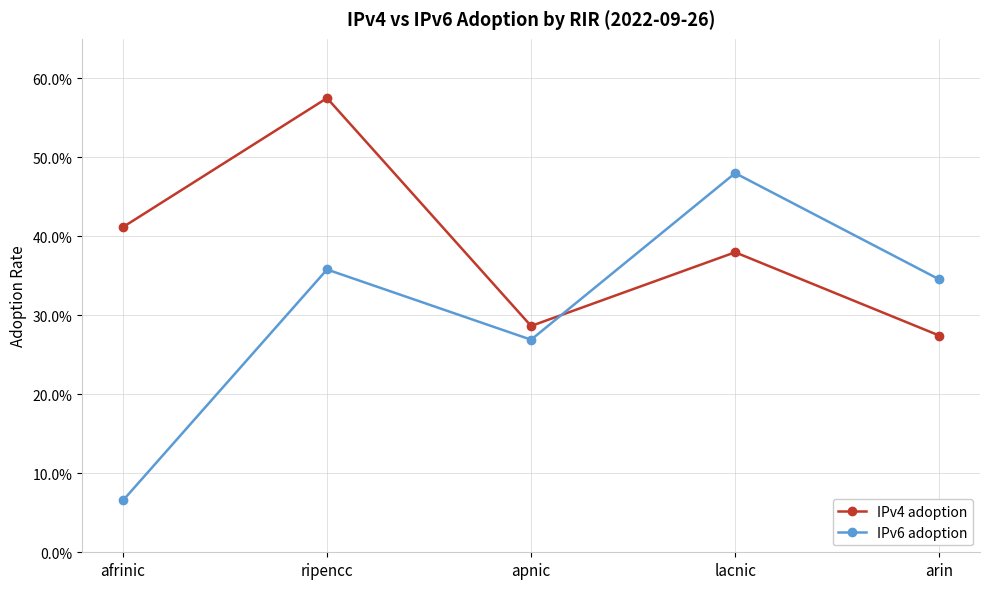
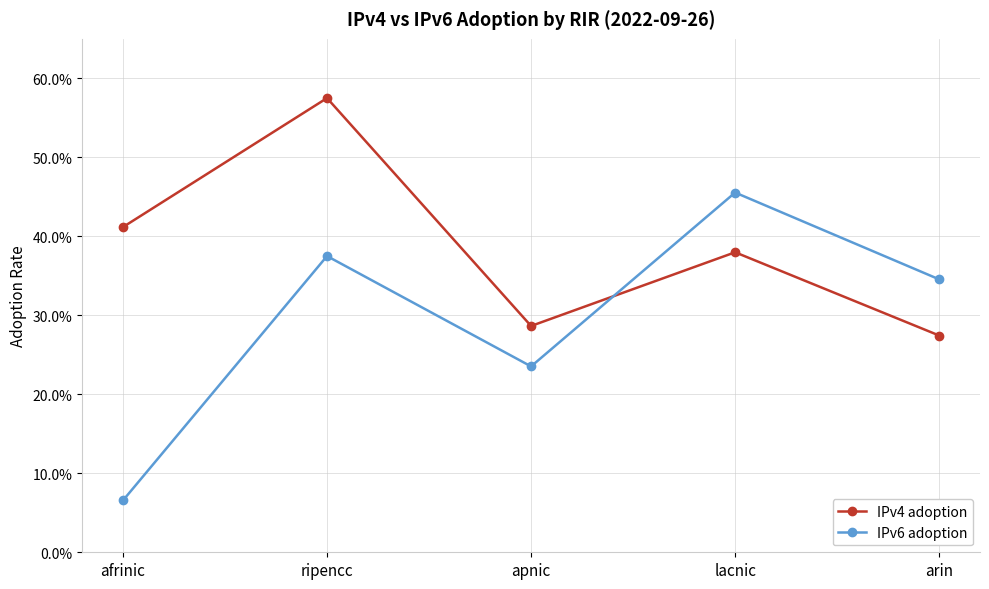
IPv6 adoption, ripencc: 36% -> 38%
IPv6 adoption, apnic: 27% -> 24%
IPv6 adoption, lacnic: 48% -> 46%
